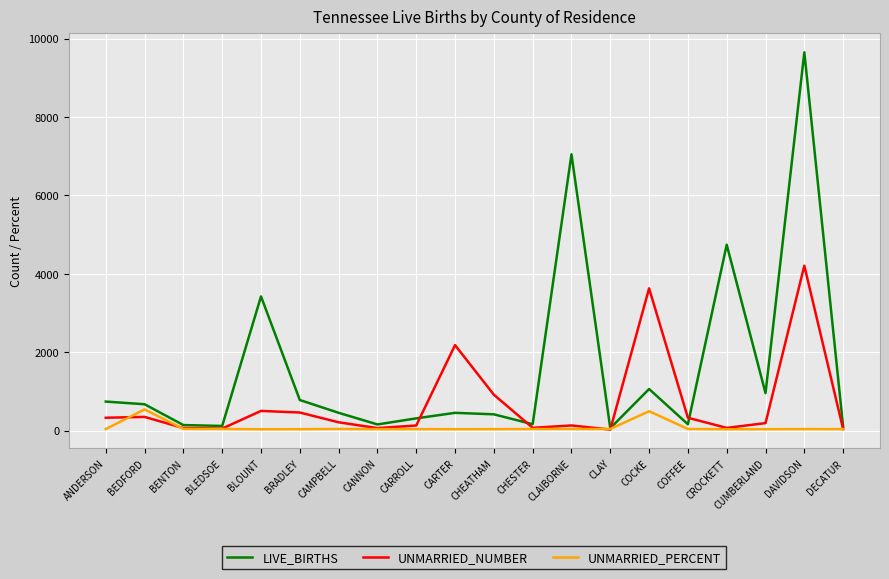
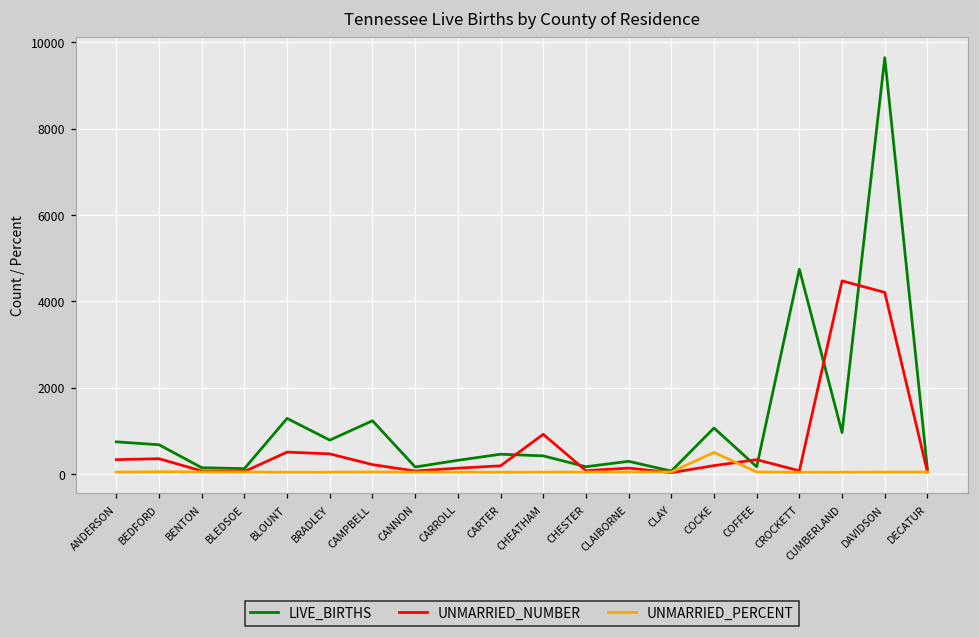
UNMARRIED_PERCENT, BEDFORD: 500 -> 100
LIVE_BIRTHS, BLOUNT: 3400 -> 1300
LIVE_BIRTHS, CAMPBELL: 500 -> 1200
UNMARRIED_NUMBER, CARTER: 2200 -> 200
LIVE_BIRTHS, CLAIBORNE: 7000 -> 300
UNMARRIED_NUMBER, COCKE: 3600 -> 200
UNMARRIED_NUMBER, CUMBERLAND: 200 -> 4500
